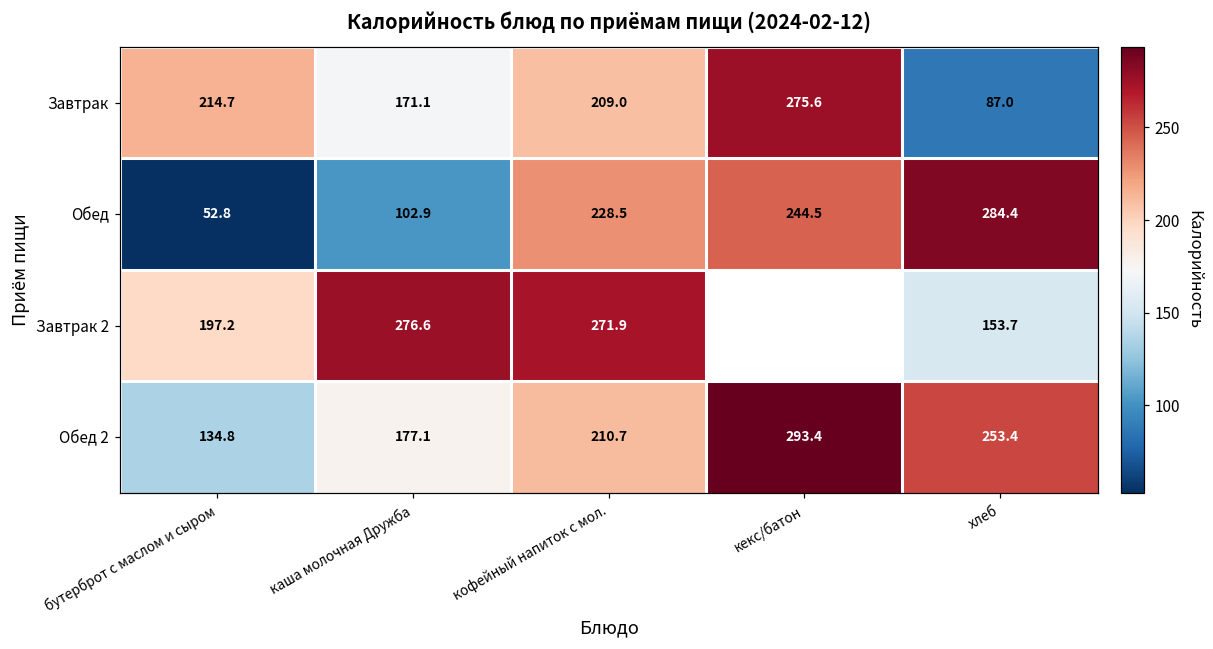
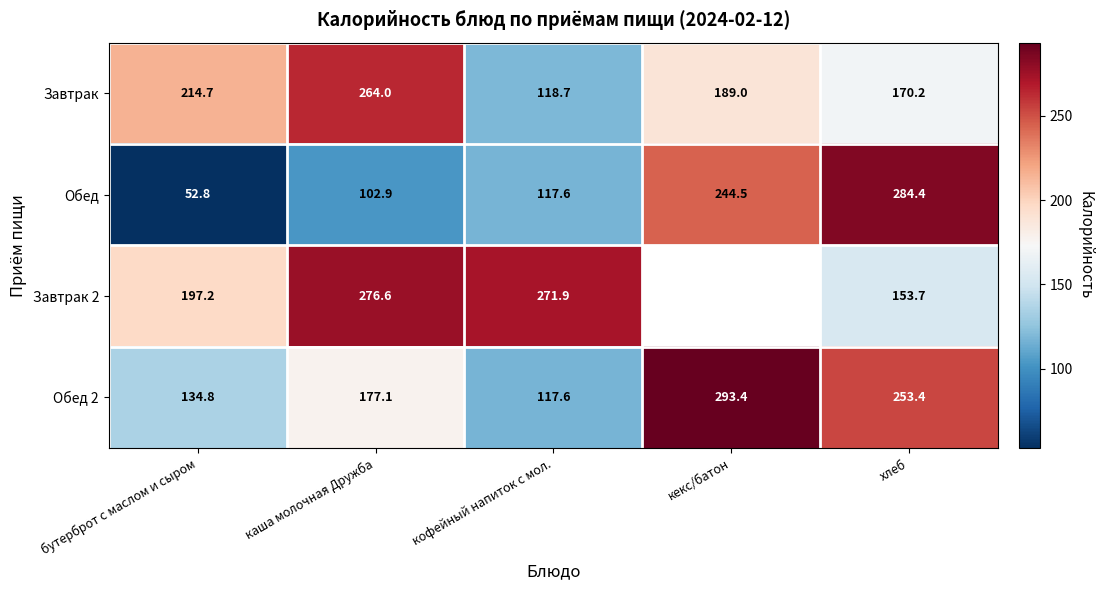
Завтрак, каша молочная Дружба: 171.1 -> 264.0
Завтрак, кофейный напиток с мол.: 209.0 -> 118.7
Завтрак, кекс/батон: 275.6 -> 189.0
Завтрак, хлеб: 87.0 -> 170.2
Обед, кофейный напиток с мол.: 228.5 -> 117.6
Обед 2, кофейный напиток с мол.: 210.7 -> 117.6
